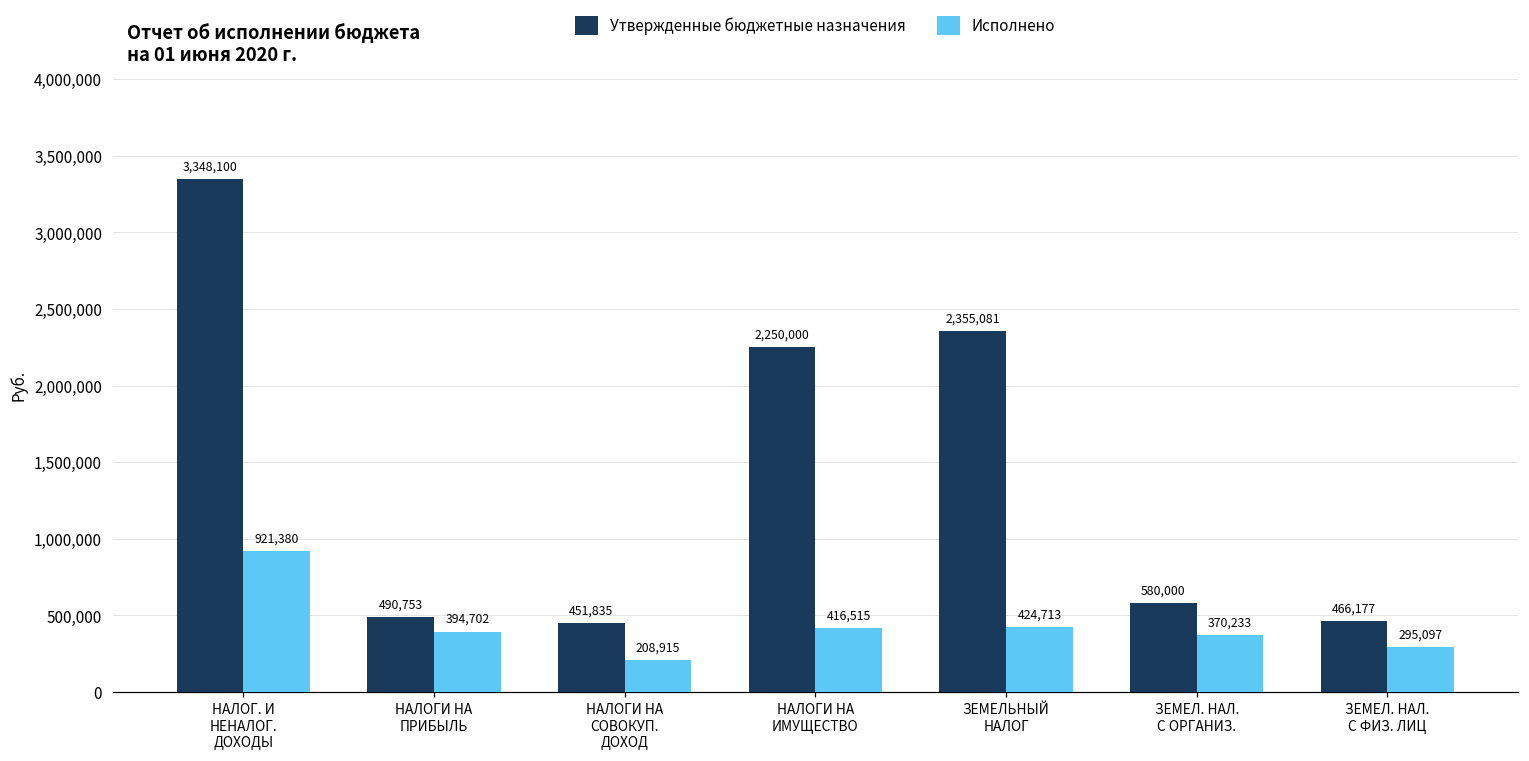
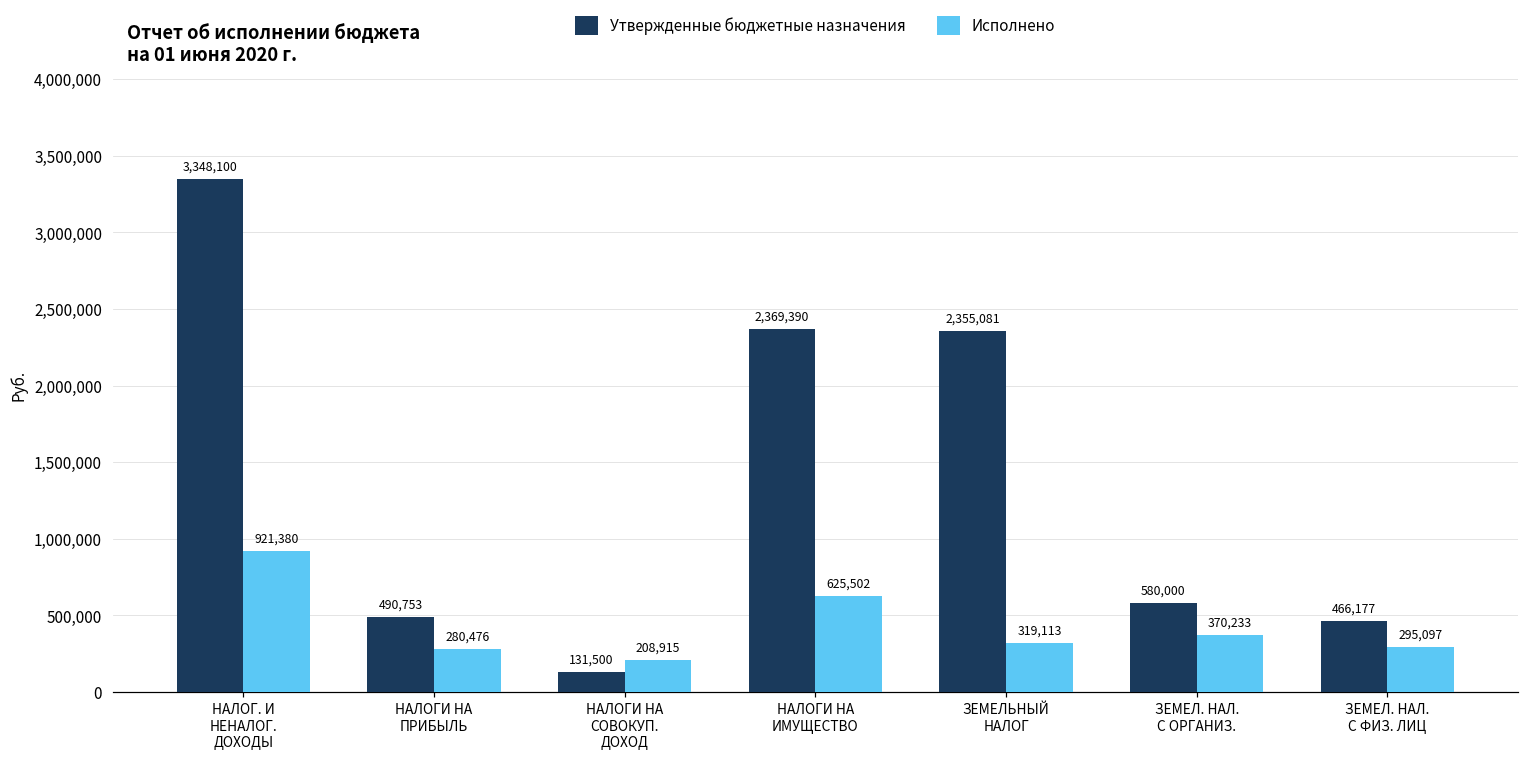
Исполнено, НАЛОГИ НА ПРИБЫЛЬ: 394,702 -> 280,476
Утвержденные бюджетные назначения, НАЛОГИ НА СОВОКУП. ДОХОД: 451,835 -> 131,500
Утвержденные бюджетные назначения, НАЛОГИ НА ИМУЩЕСТВО: 2,250,000 -> 2,369,390
Исполнено, НАЛОГИ НА ИМУЩЕСТВО: 416,515 -> 625,502
Исполнено, ЗЕМЕЛЬНЫЙ НАЛОГ: 424,713 -> 319,113
